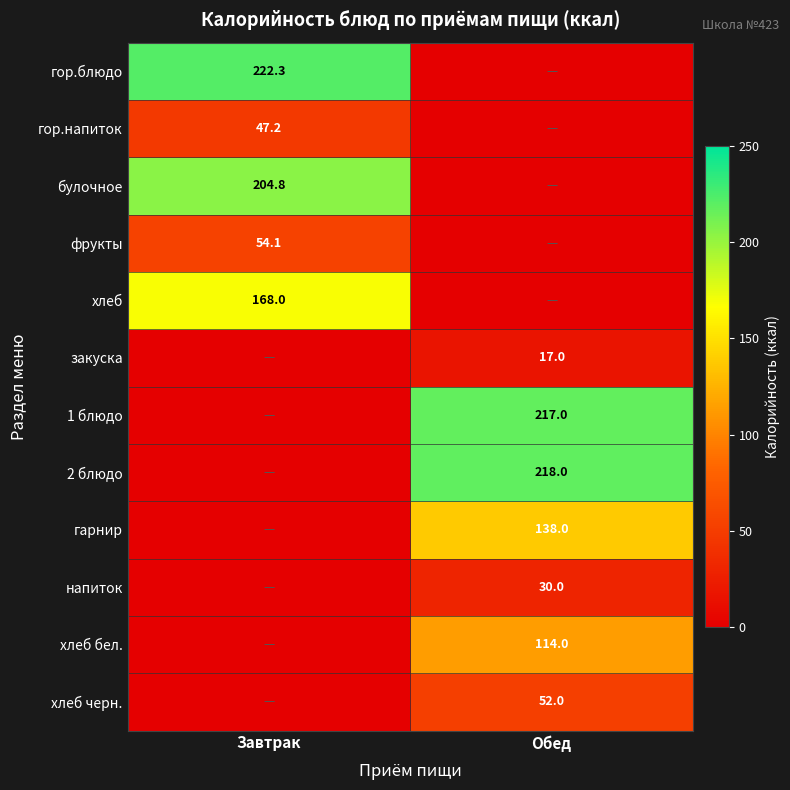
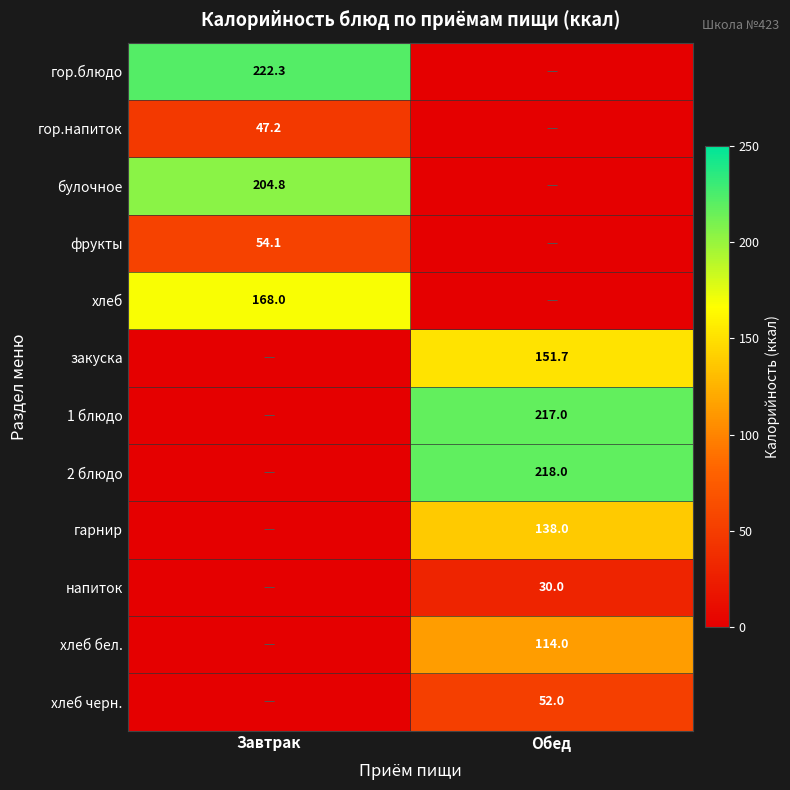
закуска, Обед: 17.0 -> 151.7
